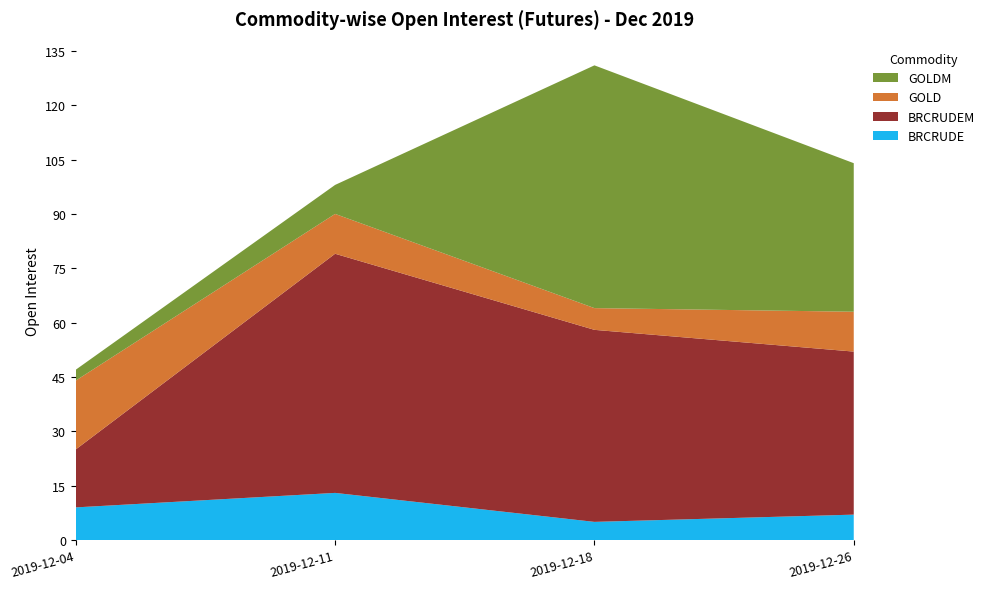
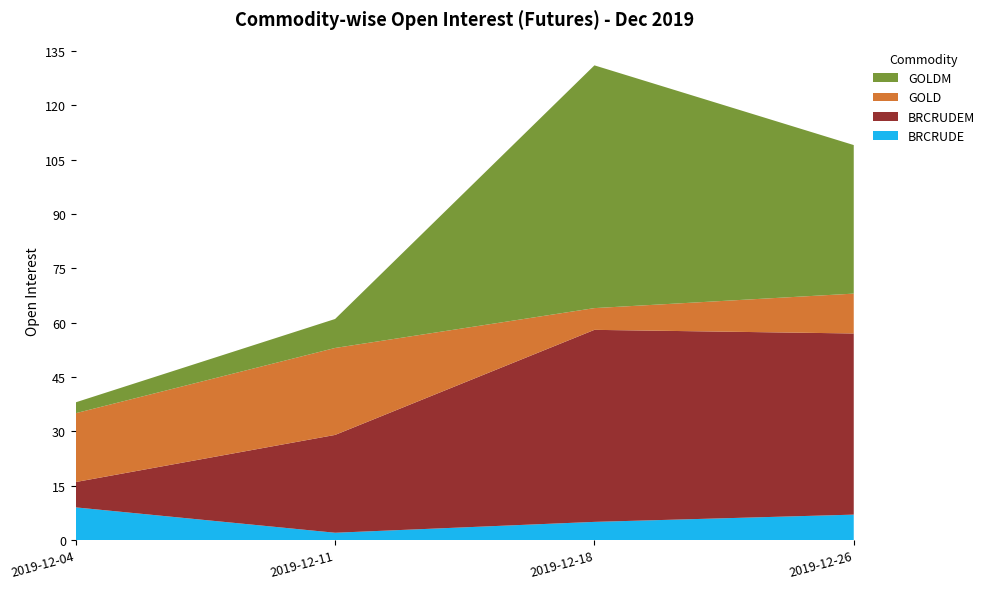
BRCRUDEM, 2019-12-04: 16 -> 7
BRCRUDE, 2019-12-11: 13 -> 2
BRCRUDEM, 2019-12-11: 66 -> 27
GOLD, 2019-12-11: 11 -> 24
BRCRUDEM, 2019-12-26: 45 -> 50
